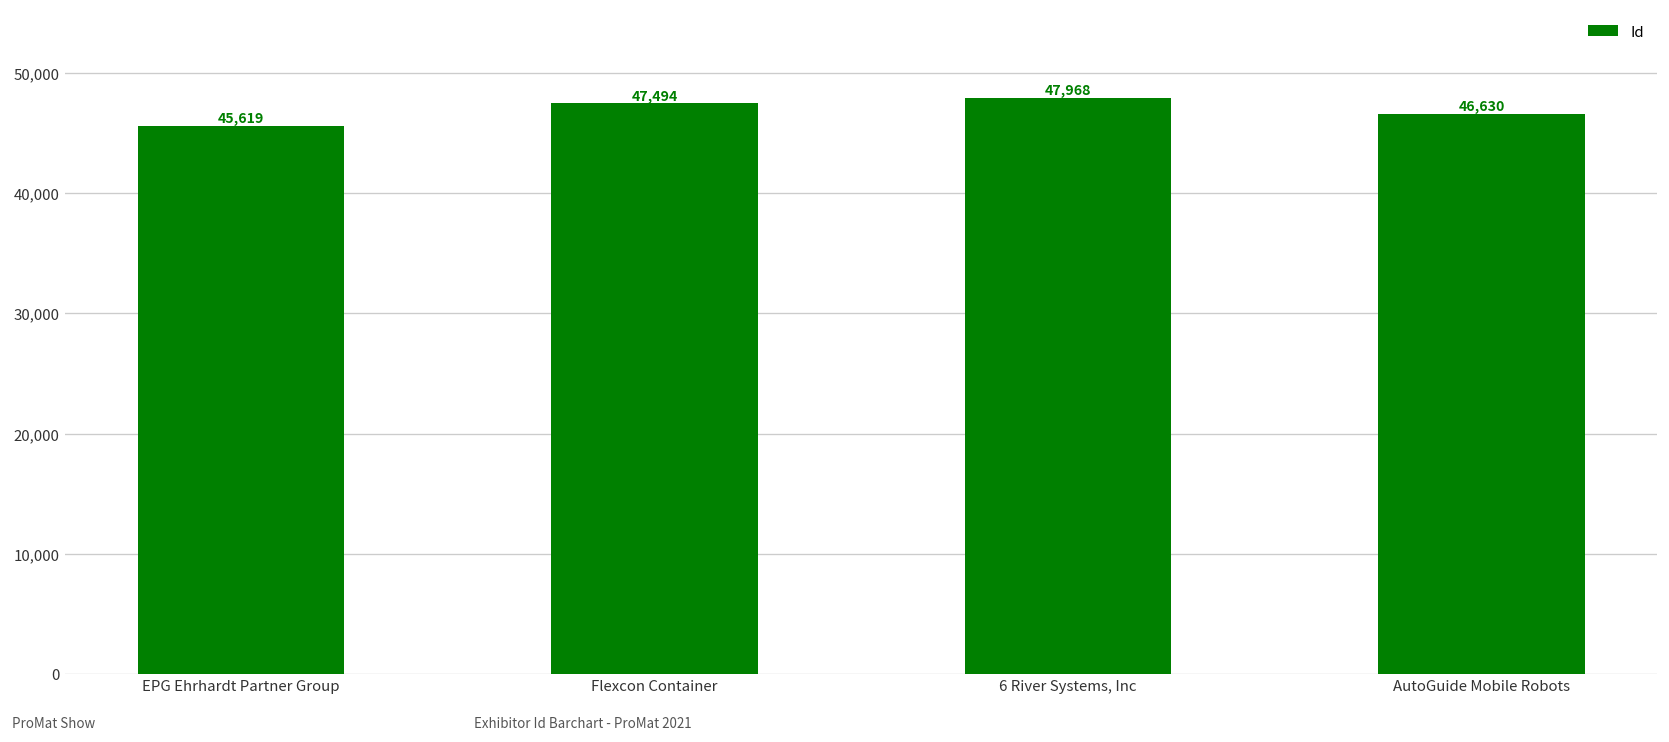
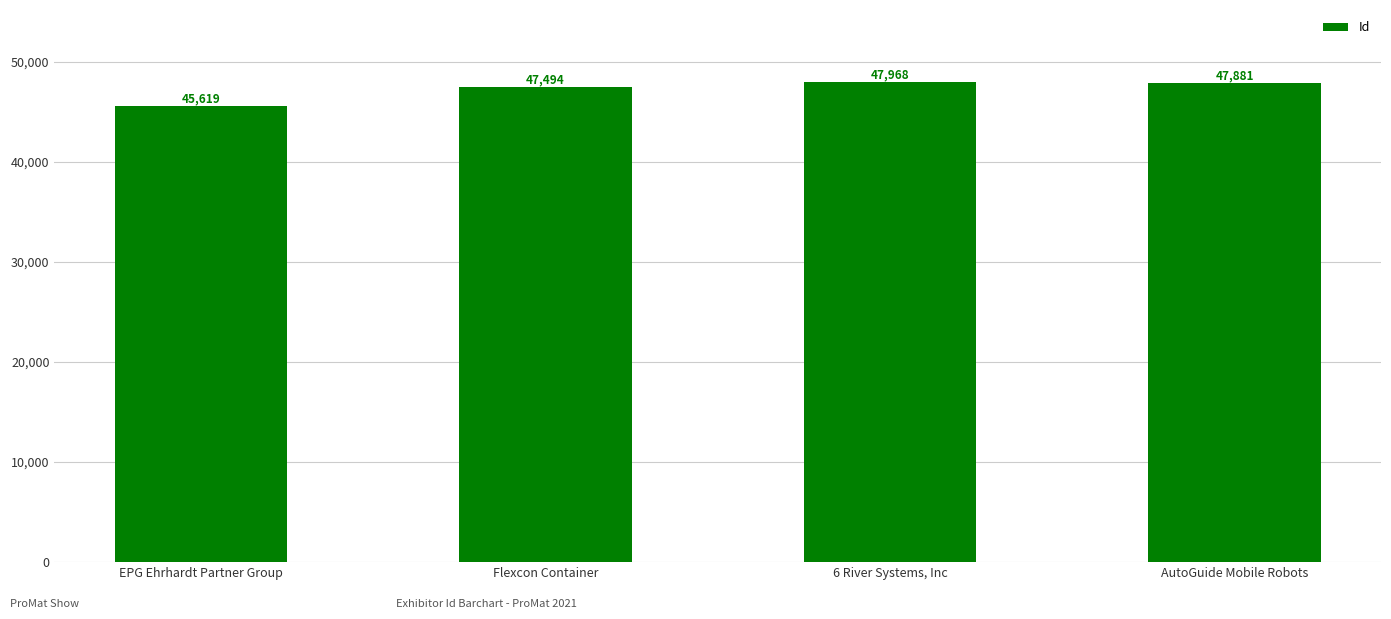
AutoGuide Mobile Robots: 46,630 -> 47,881
